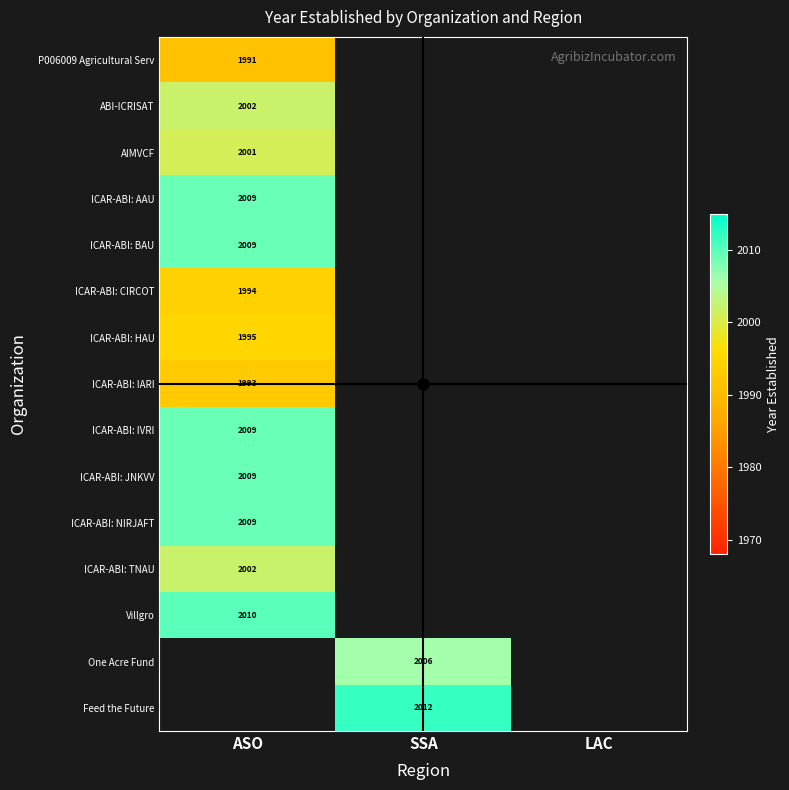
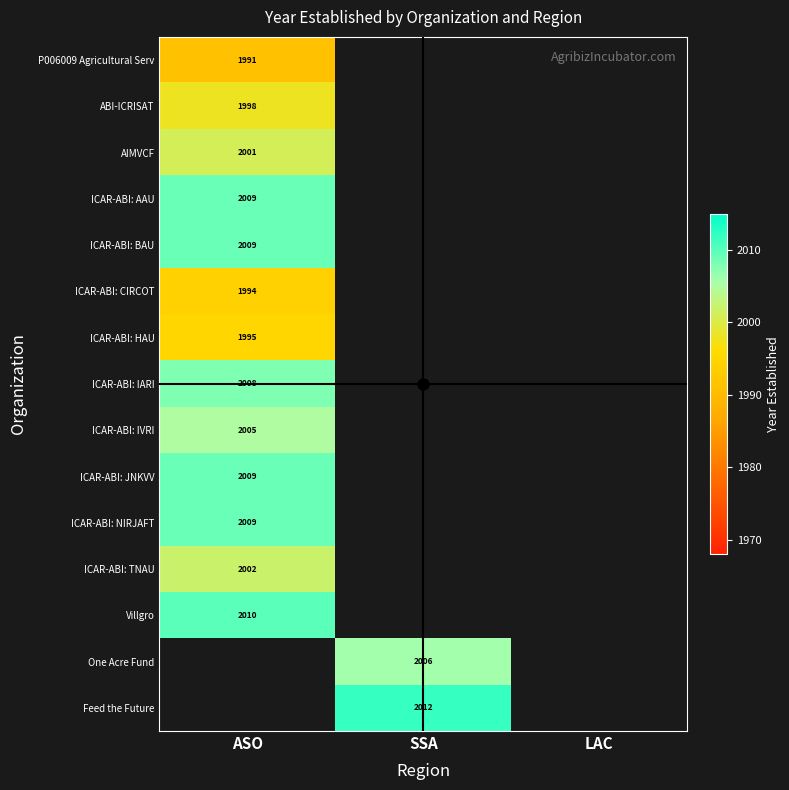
ABI-ICRISAT, ASO: 2002 -> 1998
ICAR-ABI: IARI, ASO: 1993 -> 2008
ICAR-ABI: IVRI, ASO: 2009 -> 2005
